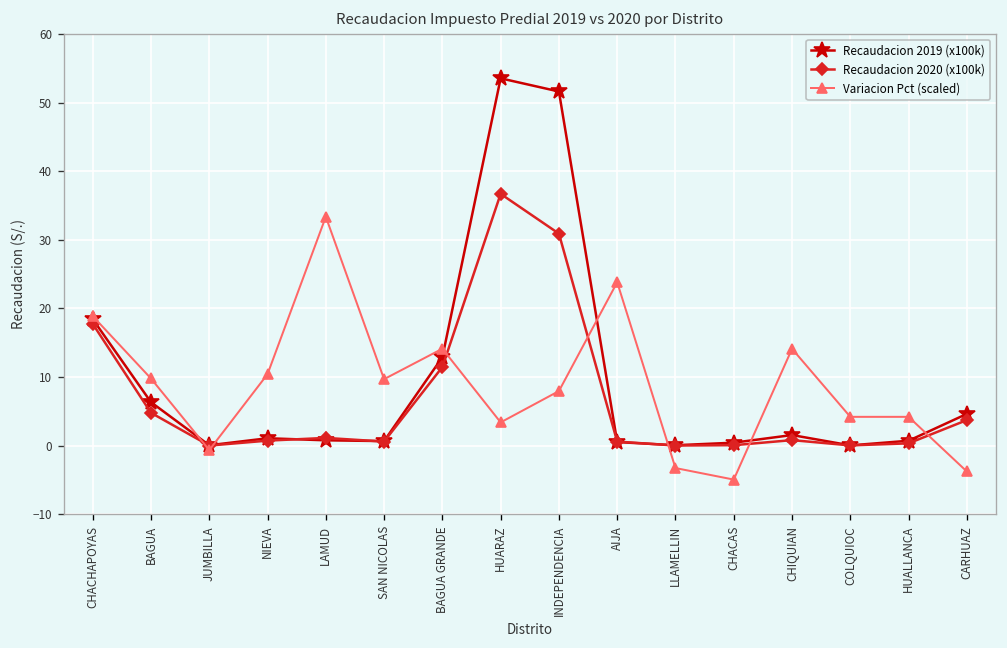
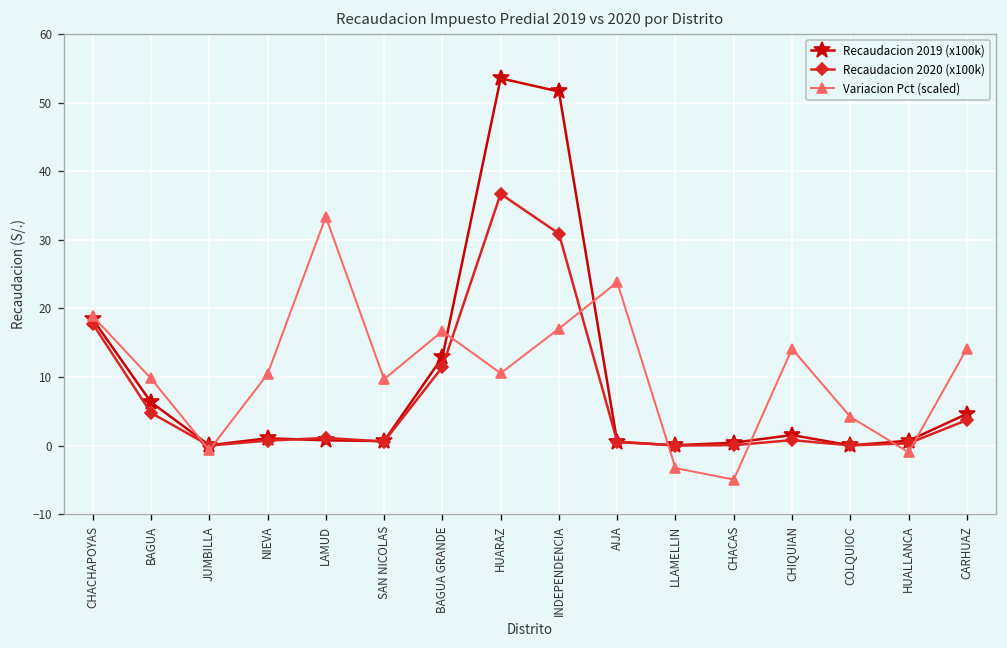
Variacion Pct (scaled), BAGUA GRANDE: 14 -> 17
Variacion Pct (scaled), HUARAZ: 3 -> 11
Variacion Pct (scaled), INDEPENDENCIA: 8 -> 17
Variacion Pct (scaled), HUALLANCA: 4 -> -1
Variacion Pct (scaled), CARHUAZ: -4 -> 14
